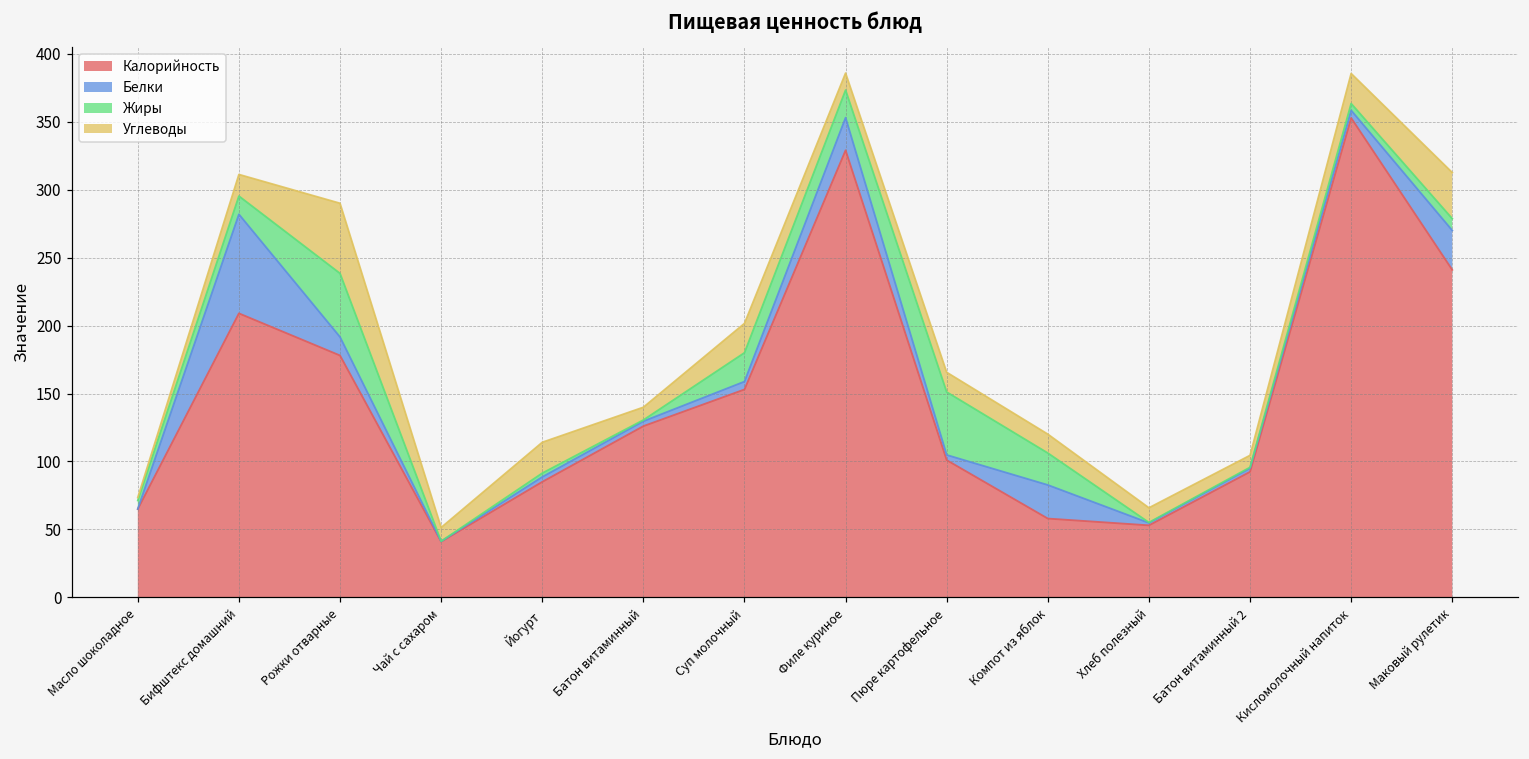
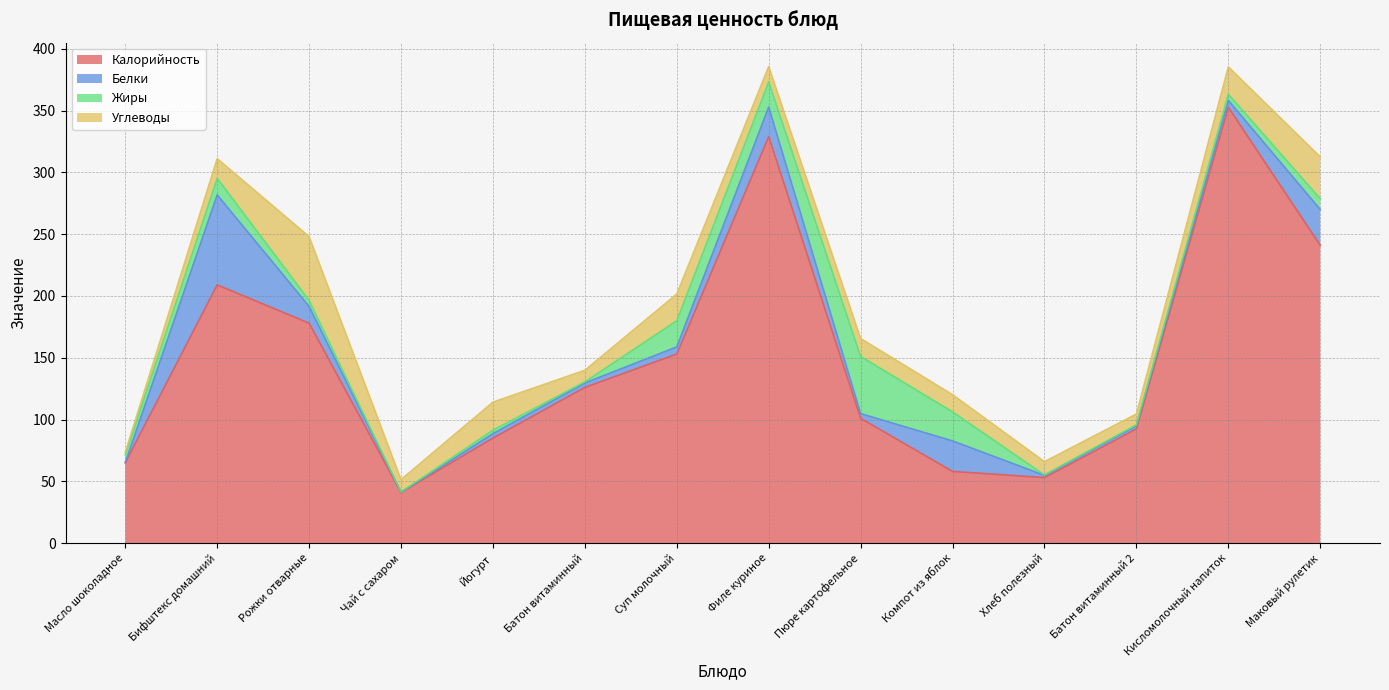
Жиры, Рожки отварные: 47 -> 5
